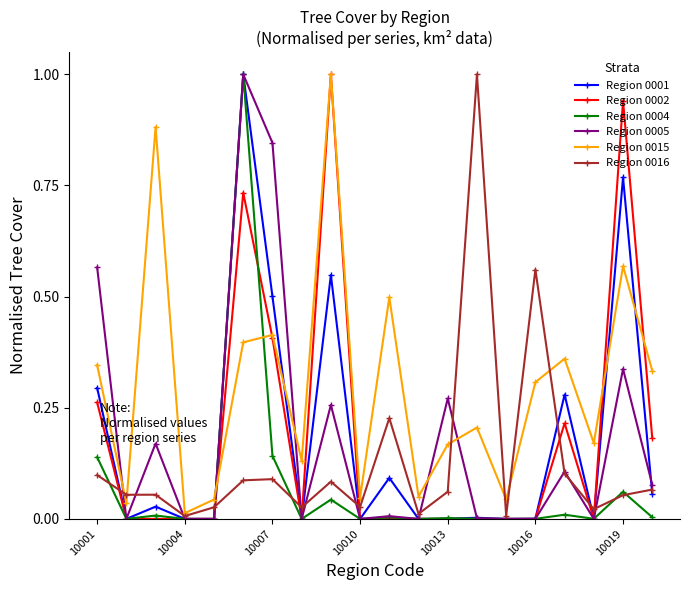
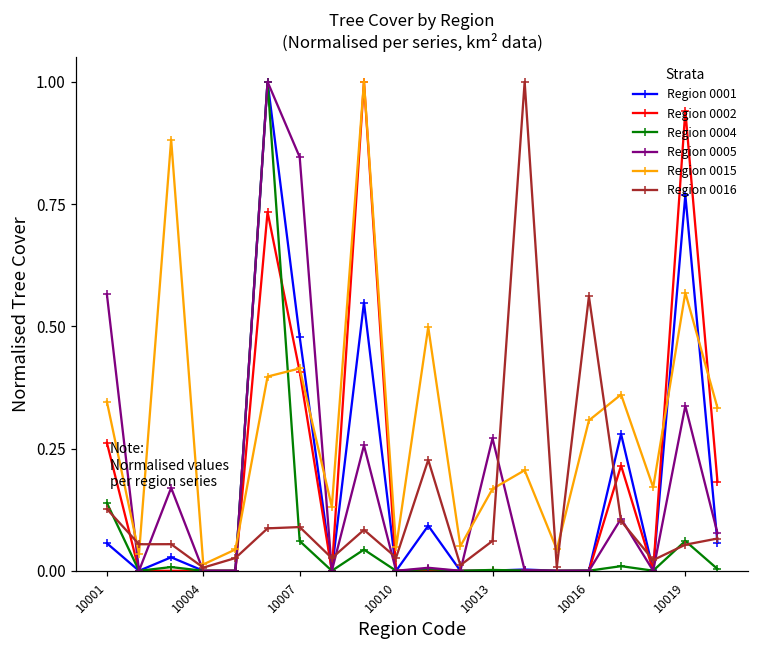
Region 0001, 10001: 0.29 -> 0.06
Region 0016, 10001: 0.10 -> 0.13
Region 0001, 10007: 0.50 -> 0.48
Region 0004, 10007: 0.14 -> 0.06
